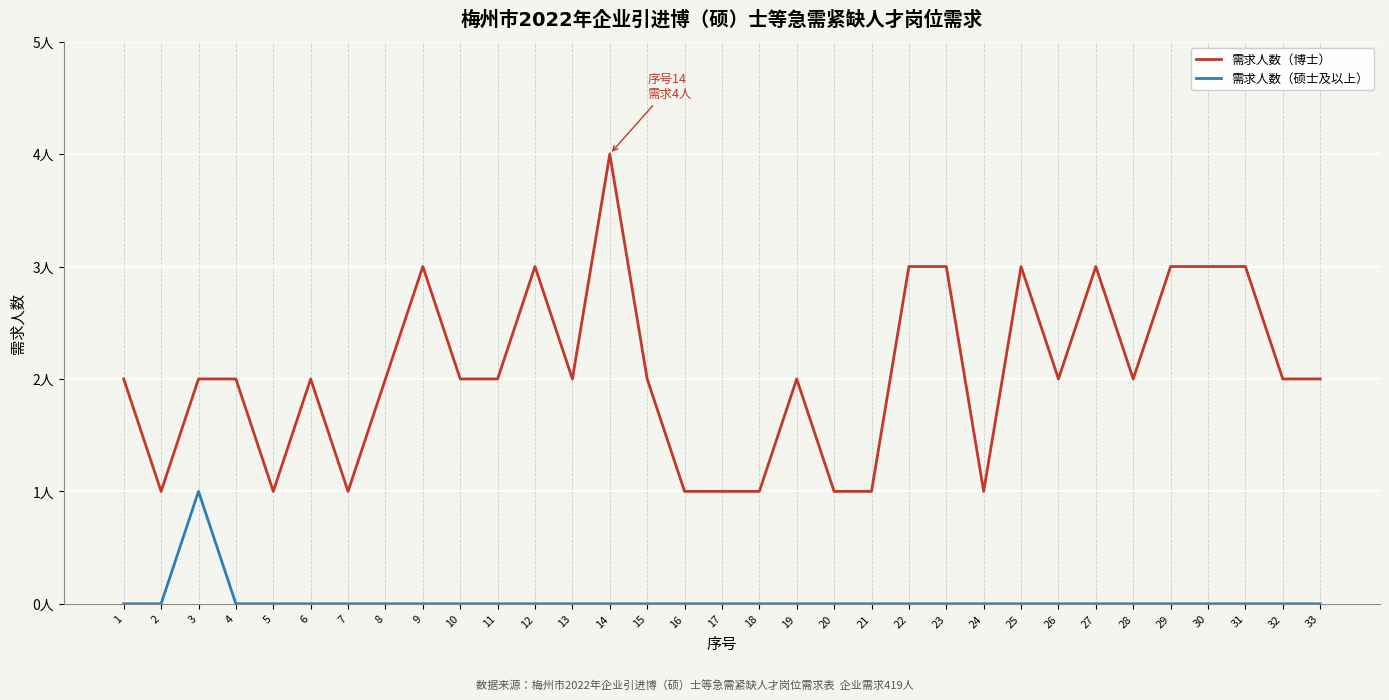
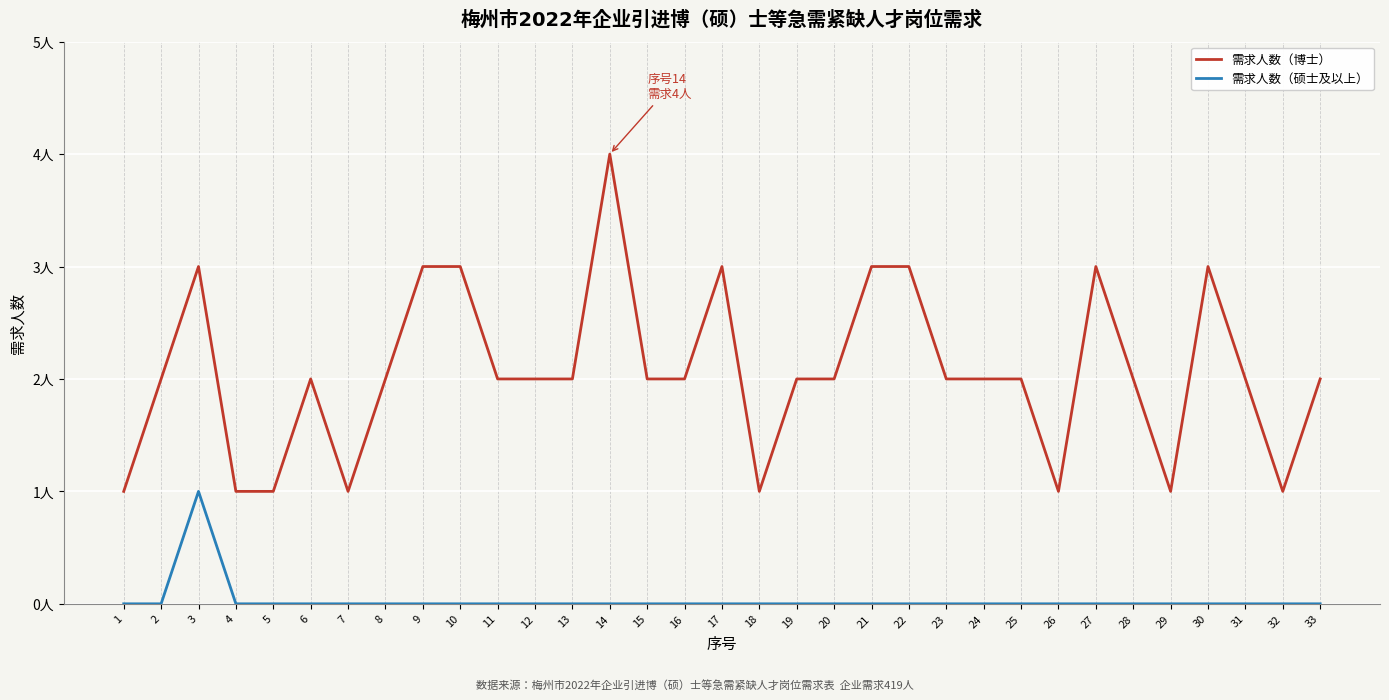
需求人数（博士）, 1: 2人 -> 1人
需求人数（博士）, 2: 1人 -> 2人
需求人数（博士）, 3: 2人 -> 3人
需求人数（博士）, 4: 2人 -> 1人
需求人数（博士）, 10: 2人 -> 3人
需求人数（博士）, 12: 3人 -> 2人
需求人数（博士）, 16: 1人 -> 2人
需求人数（博士）, 17: 1人 -> 3人
需求人数（博士）, 20: 1人 -> 2人
需求人数（博士）, 21: 1人 -> 3人
需求人数（博士）, 23: 3人 -> 2人
需求人数（博士）, 24: 1人 -> 2人
需求人数（博士）, 25: 3人 -> 2人
需求人数（博士）, 26: 2人 -> 1人
需求人数（博士）, 29: 3人 -> 1人
需求人数（博士）, 31: 3人 -> 2人
需求人数（博士）, 32: 2人 -> 1人
